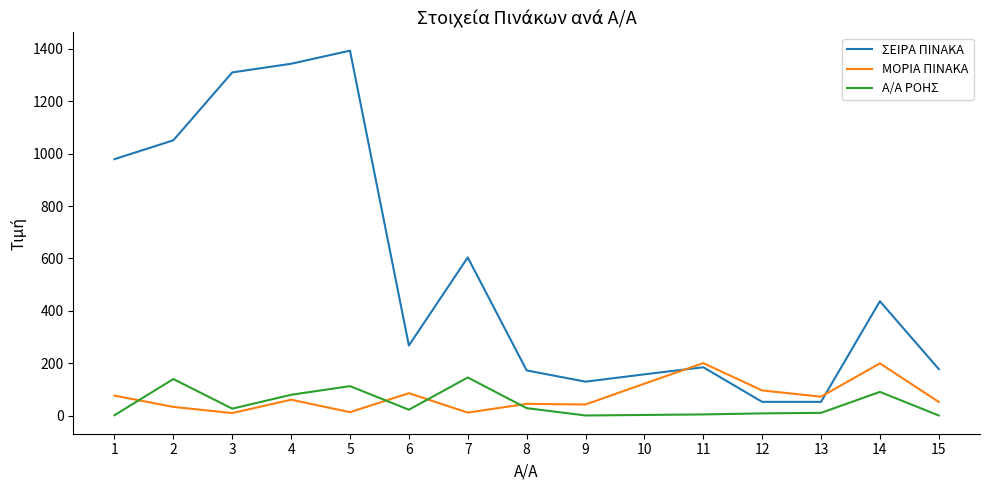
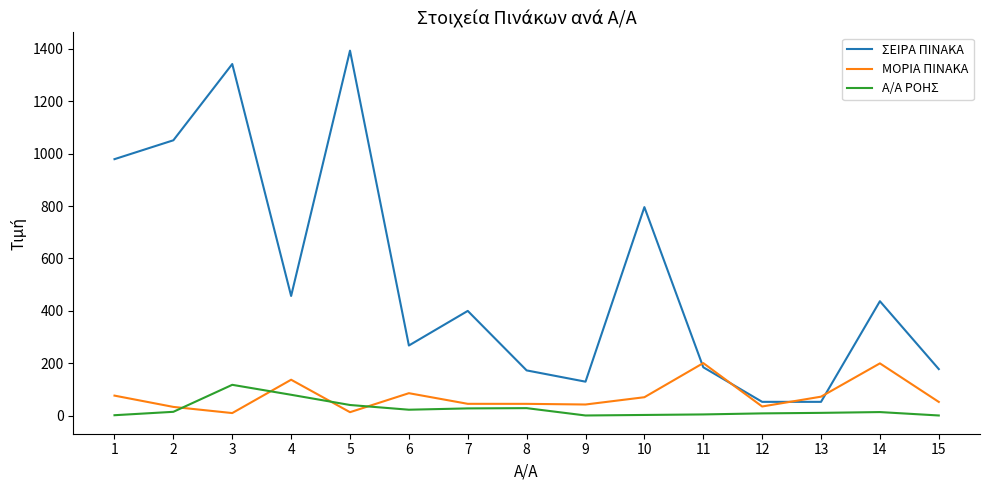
Α/Α ΡΟΗΣ, 2: 140 -> 20
ΣΕΙΡΑ ΠΙΝΑΚΑ, 3: 1310 -> 1340
Α/Α ΡΟΗΣ, 3: 30 -> 120
ΣΕΙΡΑ ΠΙΝΑΚΑ, 4: 1340 -> 460
ΜΟΡΙΑ ΠΙΝΑΚΑ, 4: 60 -> 140
Α/Α ΡΟΗΣ, 5: 110 -> 40
ΣΕΙΡΑ ΠΙΝΑΚΑ, 7: 600 -> 400
ΜΟΡΙΑ ΠΙΝΑΚΑ, 7: 10 -> 50
Α/Α ΡΟΗΣ, 7: 150 -> 30
ΣΕΙΡΑ ΠΙΝΑΚΑ, 10: 160 -> 800
ΜΟΡΙΑ ΠΙΝΑΚΑ, 10: 120 -> 70
ΜΟΡΙΑ ΠΙΝΑΚΑ, 12: 100 -> 40
Α/Α ΡΟΗΣ, 14: 90 -> 10
